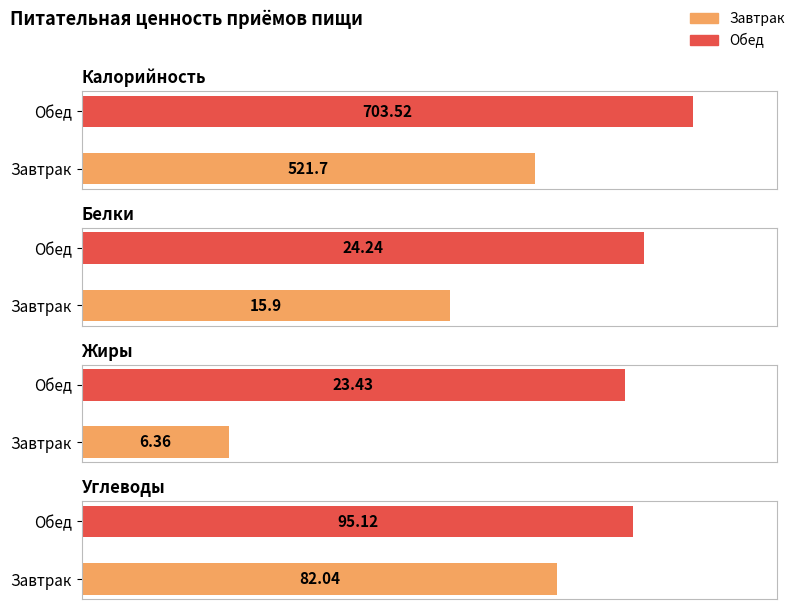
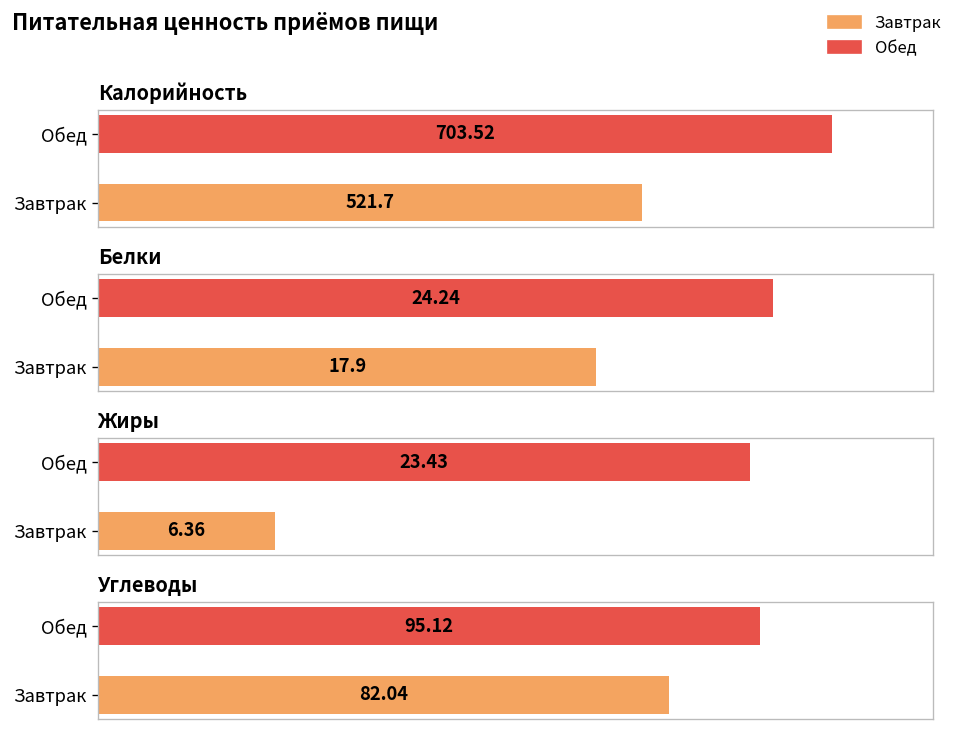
Белки, Завтрак: 15.9 -> 17.9
